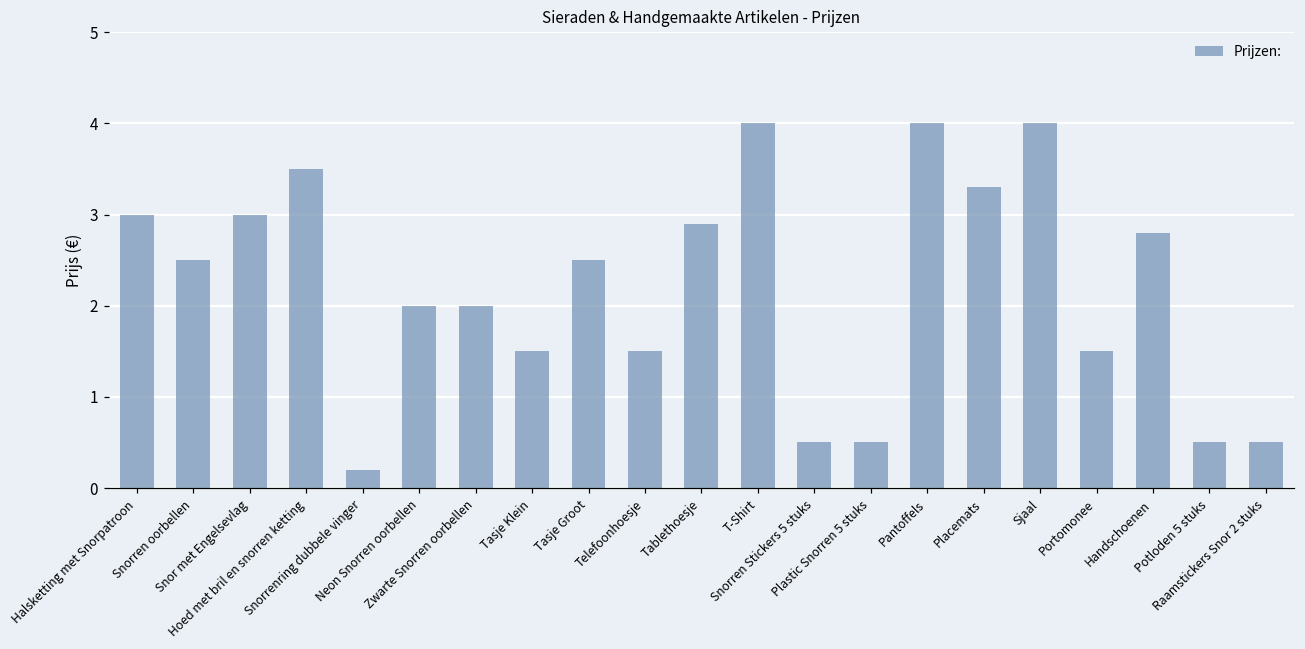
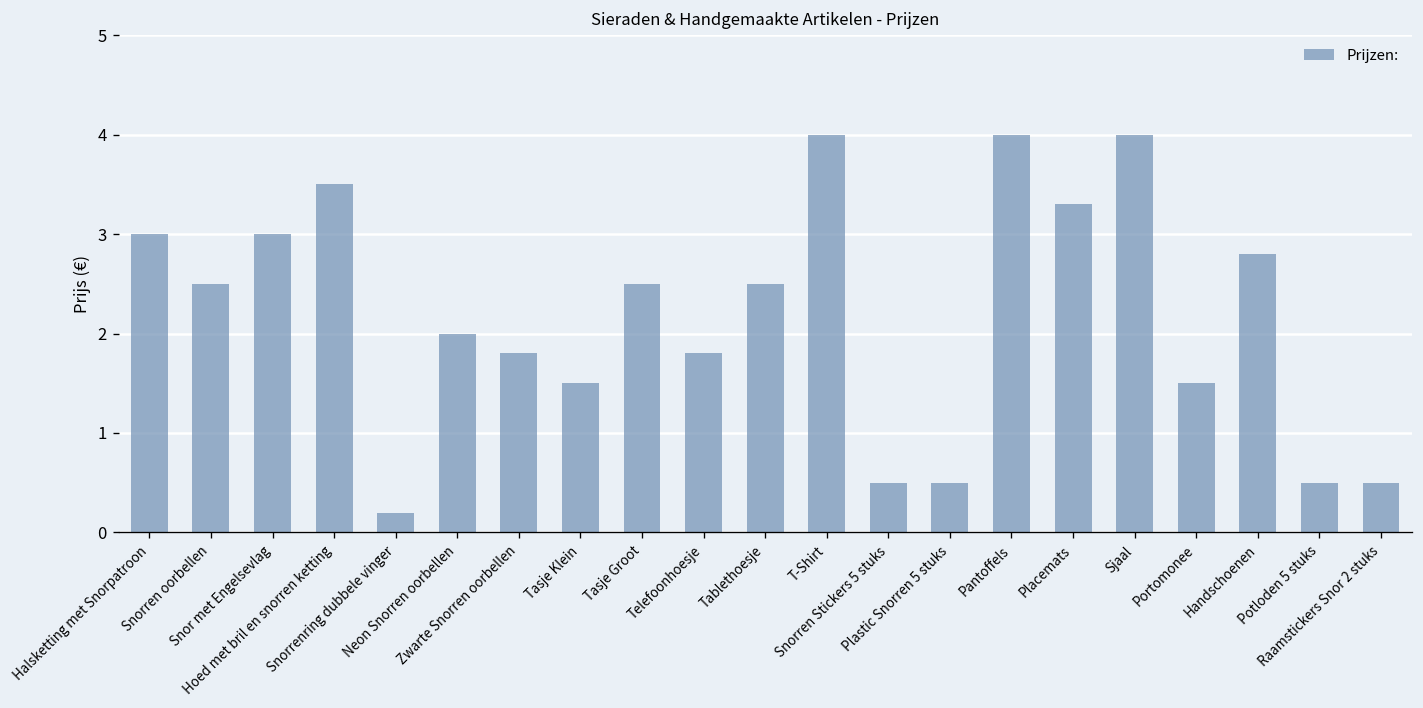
Zwarte Snorren oorbellen: 2.0 -> 1.8
Telefoonhoesje: 1.5 -> 1.8
Tablethoesje: 2.9 -> 2.5
